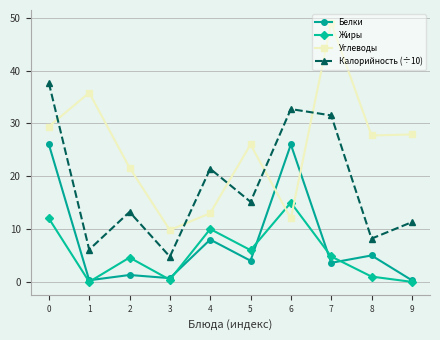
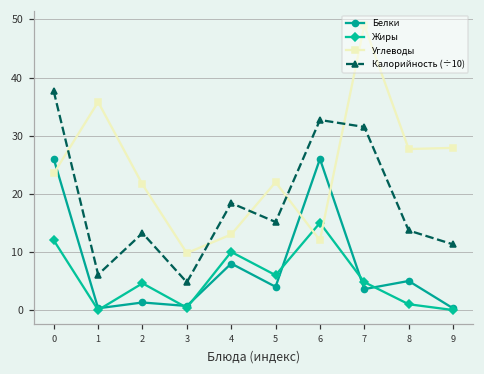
Углеводы, 0: 29 -> 24
Калорийность (÷10), 4: 21 -> 18
Углеводы, 5: 26 -> 22
Калорийность (÷10), 8: 8 -> 14
